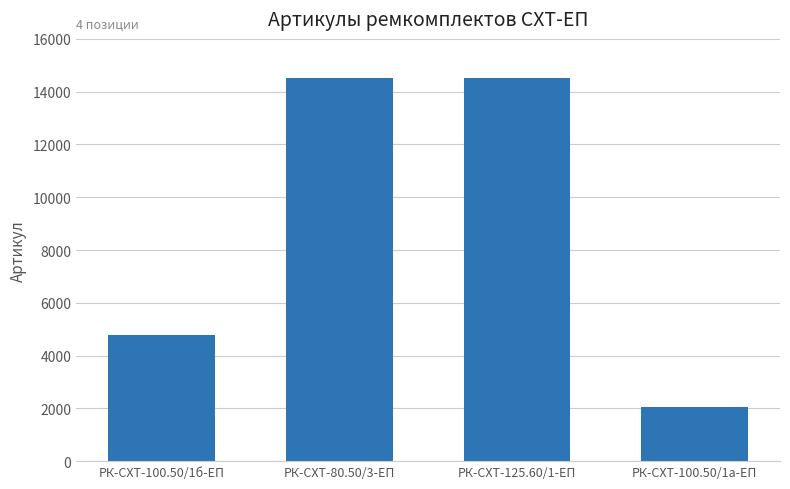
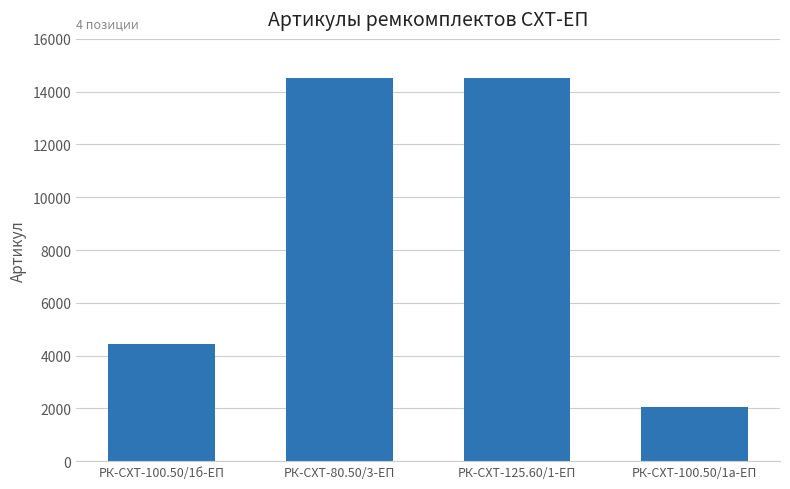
РК-СХТ-100.50/1б-ЕП: 4800 -> 4400
